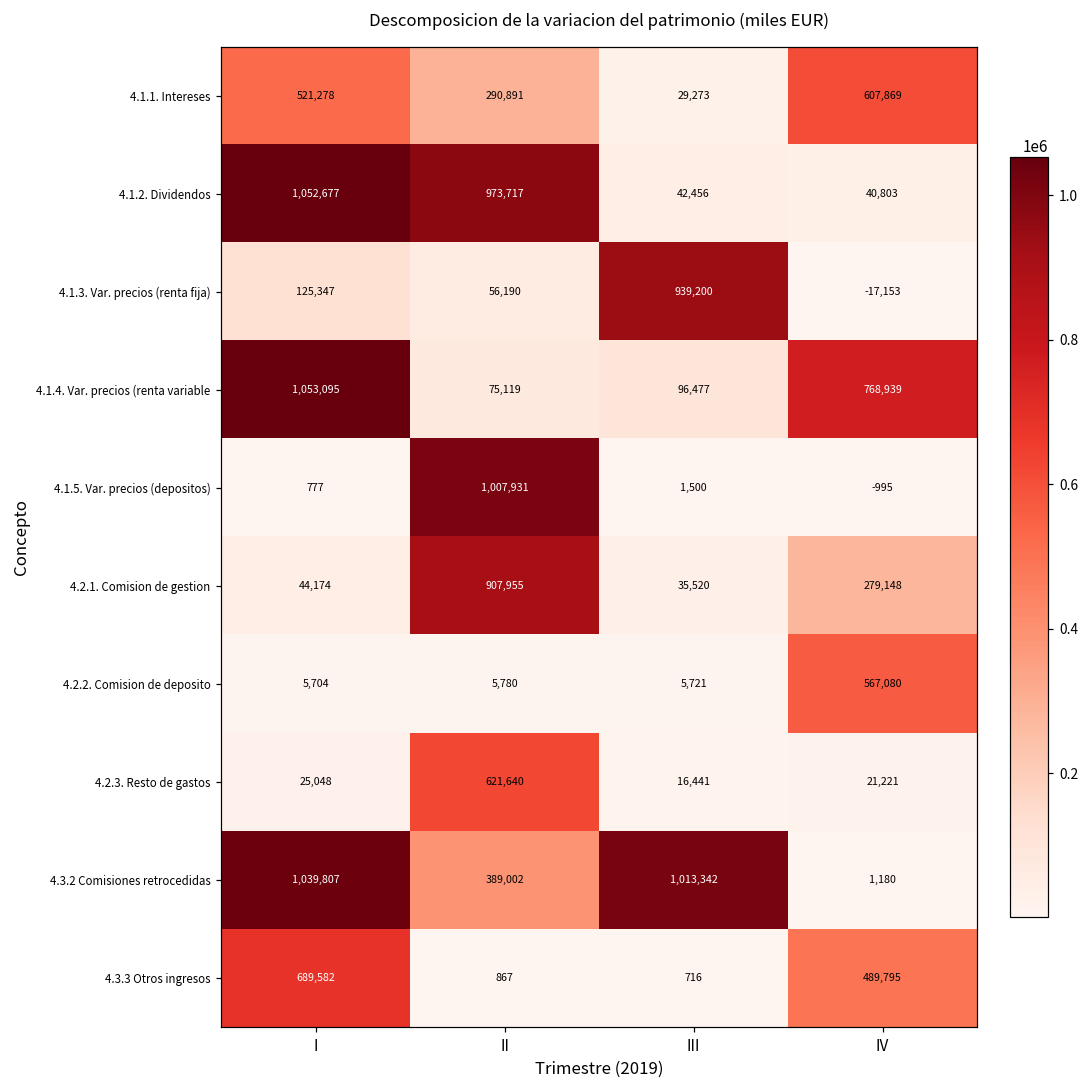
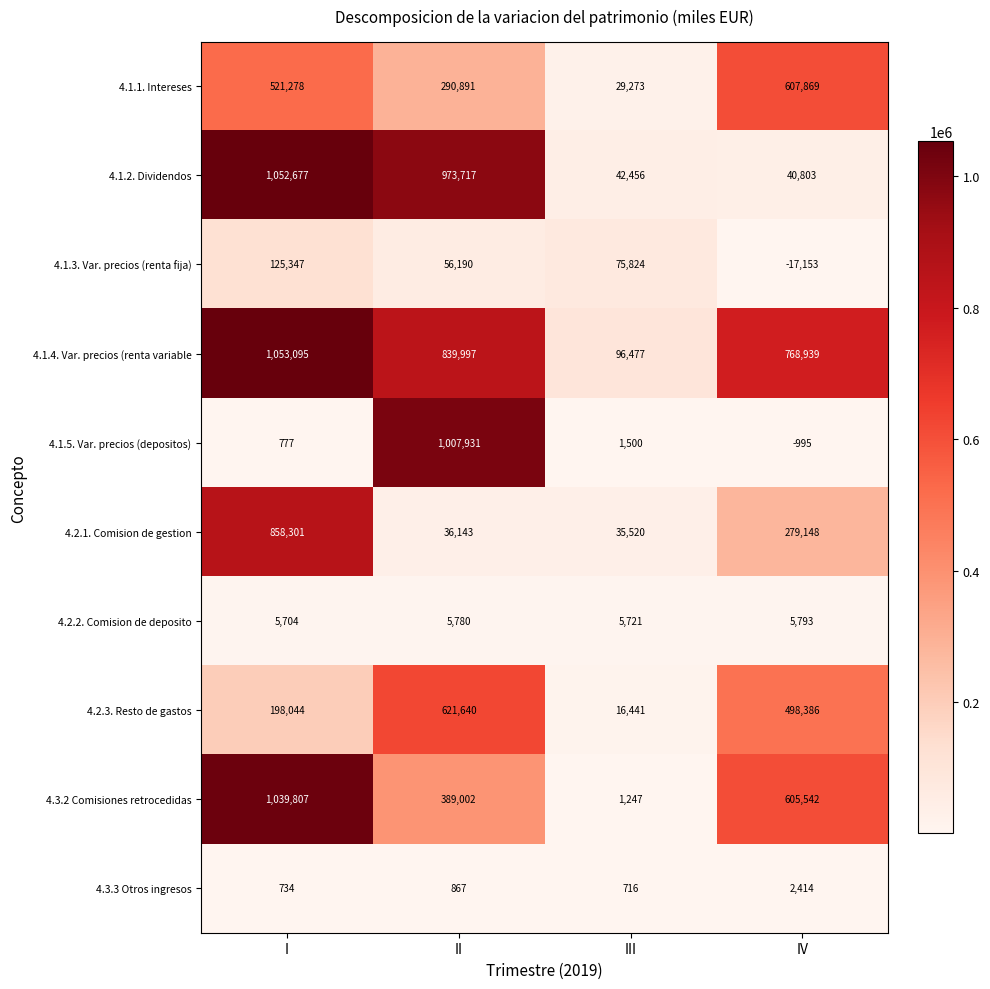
4.1.3. Var. precios (renta fija), III: 939,200 -> 75,824
4.1.4. Var. precios (renta variable, II: 75,119 -> 839,997
4.2.1. Comision de gestion, I: 44,174 -> 858,301
4.2.1. Comision de gestion, II: 907,955 -> 36,143
4.2.2. Comision de deposito, IV: 567,080 -> 5,793
4.2.3. Resto de gastos, I: 25,048 -> 198,044
4.2.3. Resto de gastos, IV: 21,221 -> 498,386
4.3.2 Comisiones retrocedidas, III: 1,013,342 -> 1,247
4.3.2 Comisiones retrocedidas, IV: 1,180 -> 605,542
4.3.3 Otros ingresos, I: 689,582 -> 734
4.3.3 Otros ingresos, IV: 489,795 -> 2,414
